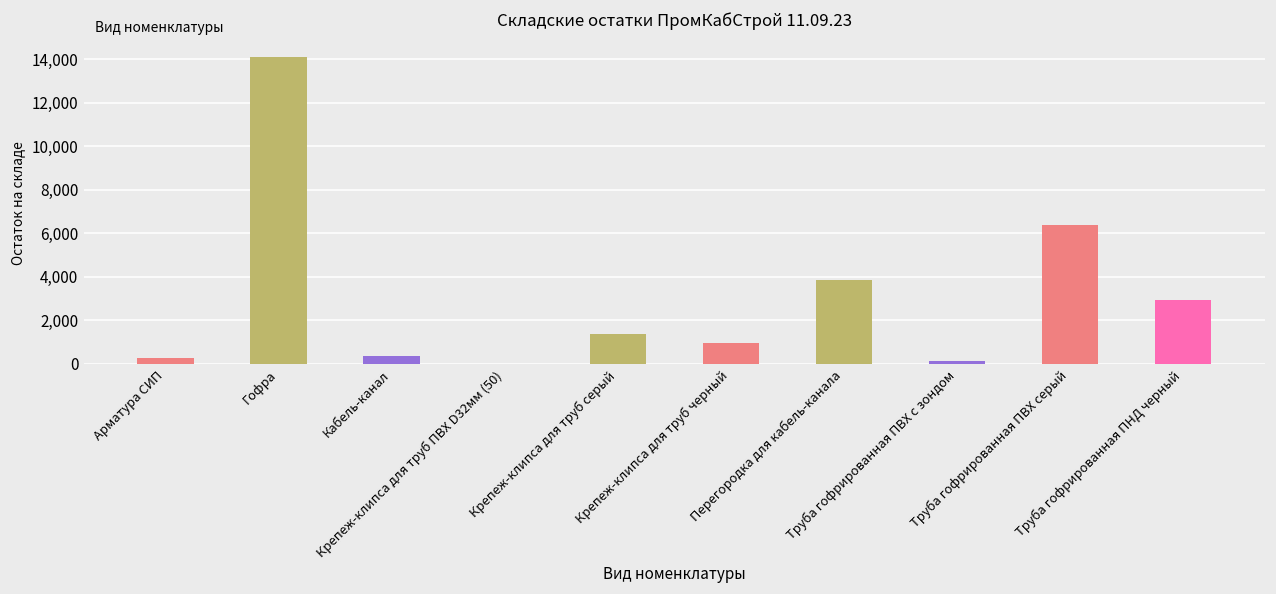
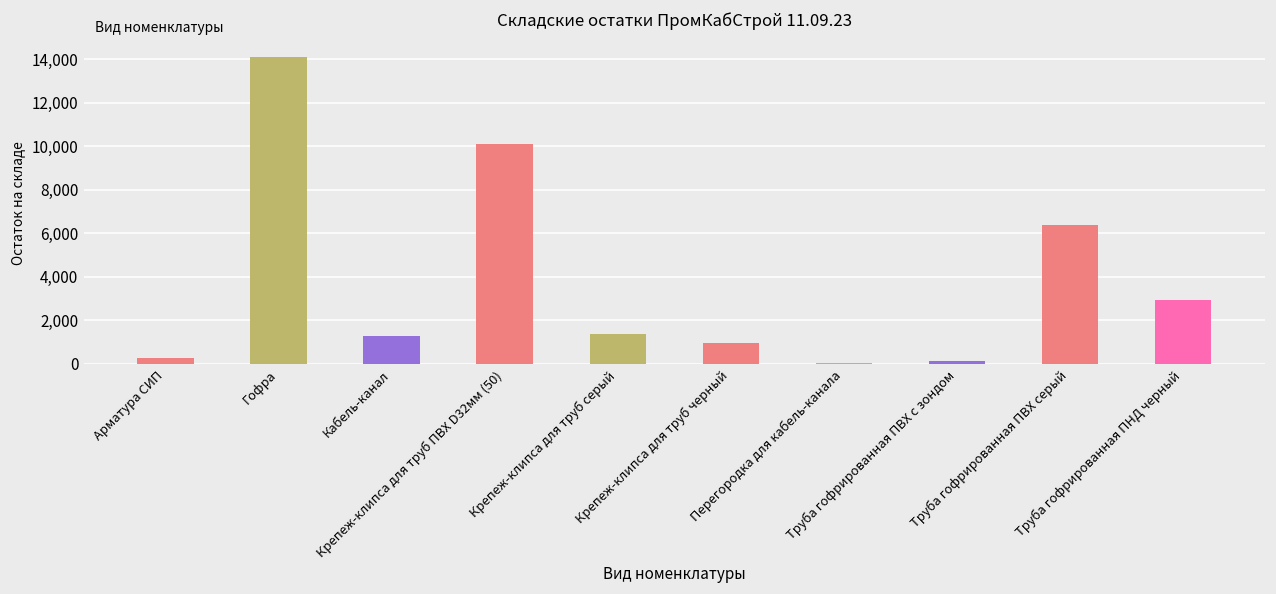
Кабель-канал: 400 -> 1,300
Крепеж-клипса для труб ПВХ D32мм (50): 0 -> 10,100
Перегородка для кабель-канала: 3,800 -> 0
